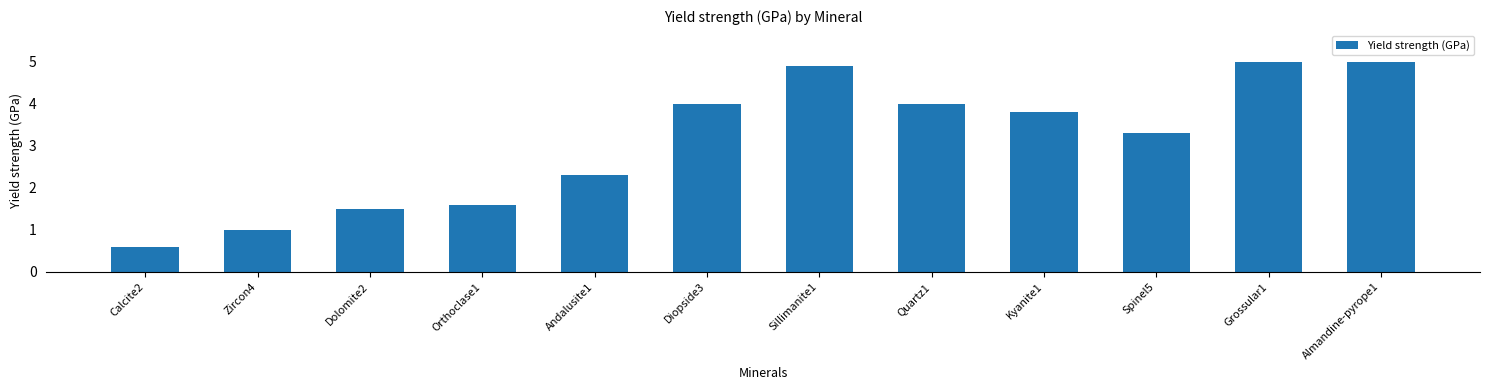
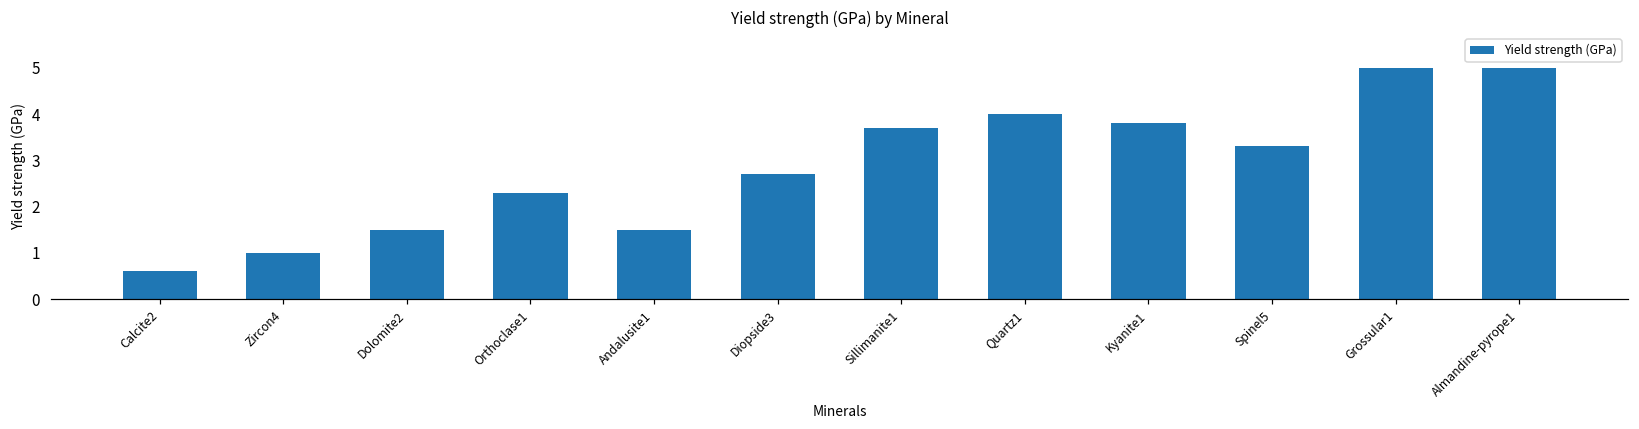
Orthoclase1: 1.6 -> 2.3
Andalusite1: 2.3 -> 1.5
Diopside3: 4.0 -> 2.7
Sillimanite1: 4.9 -> 3.7
